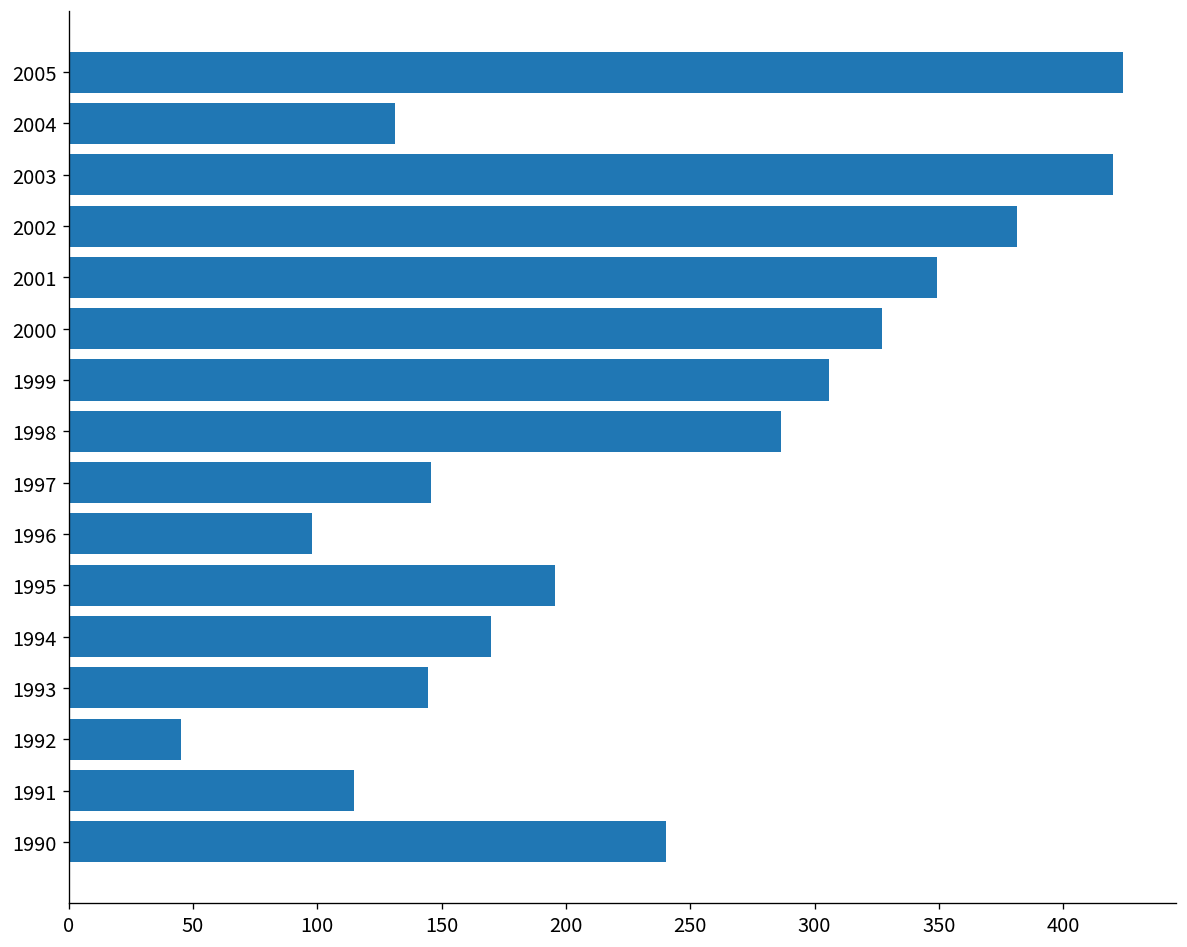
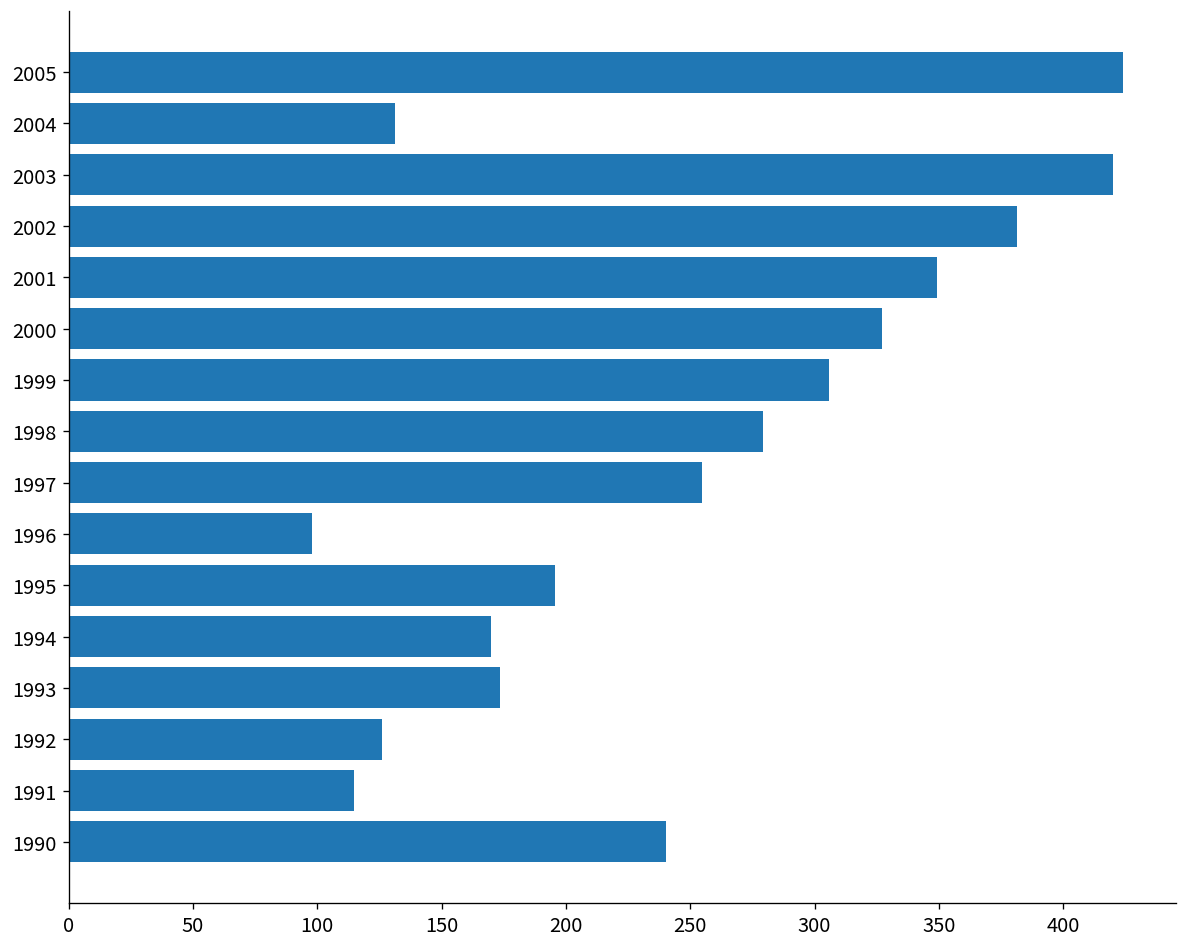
1998: 286 -> 279
1997: 146 -> 255
1993: 145 -> 173
1992: 45 -> 126
